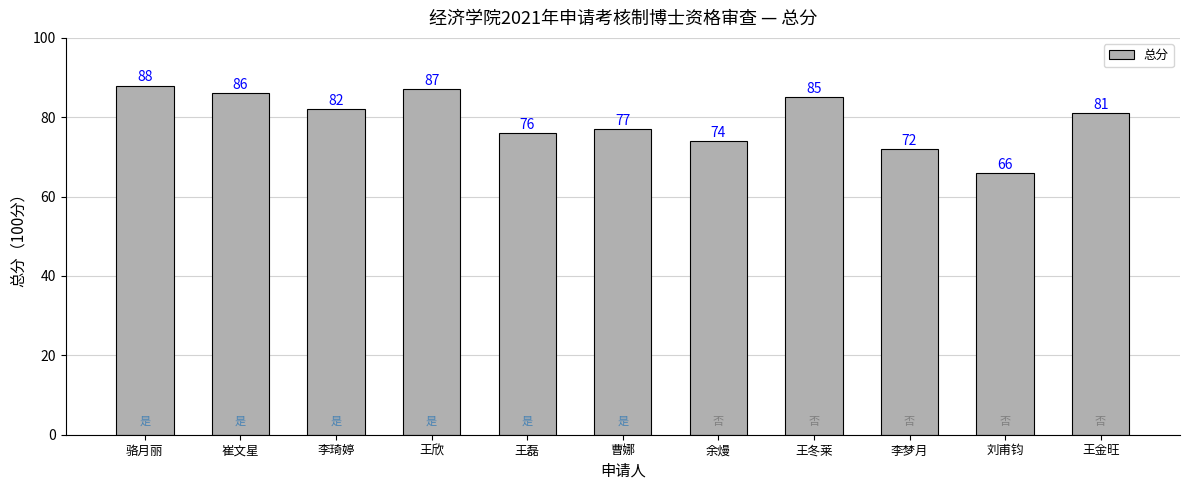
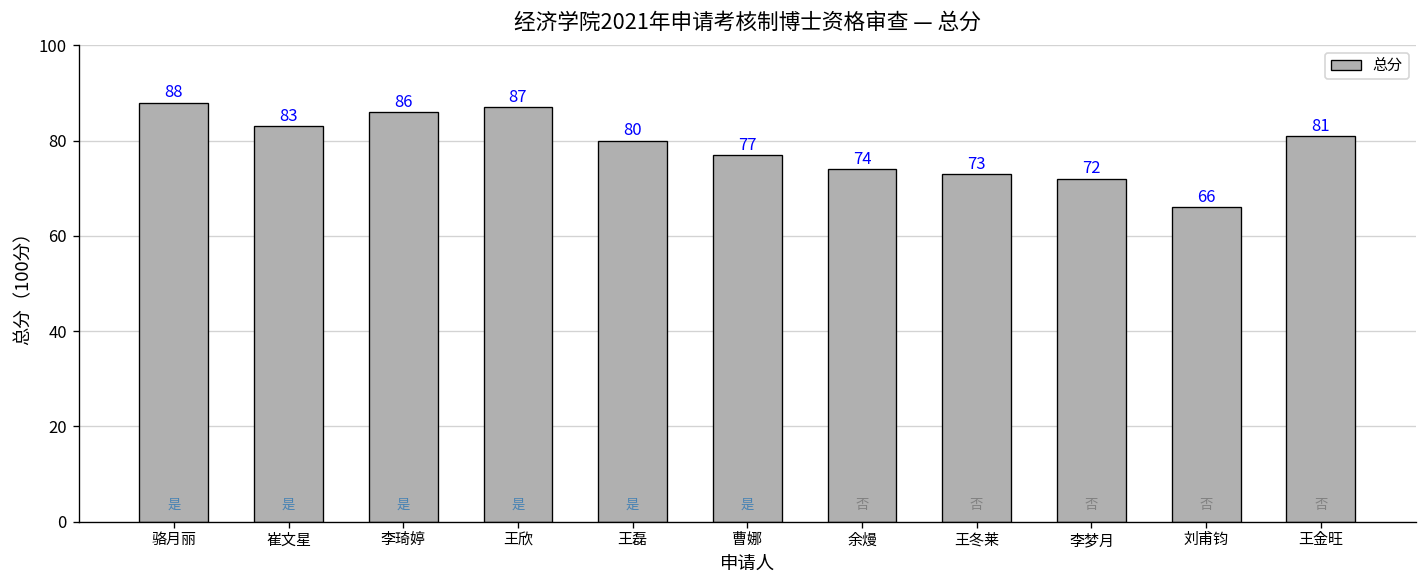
崔文星: 86 -> 83
李琦婷: 82 -> 86
王磊: 76 -> 80
王冬莱: 85 -> 73
